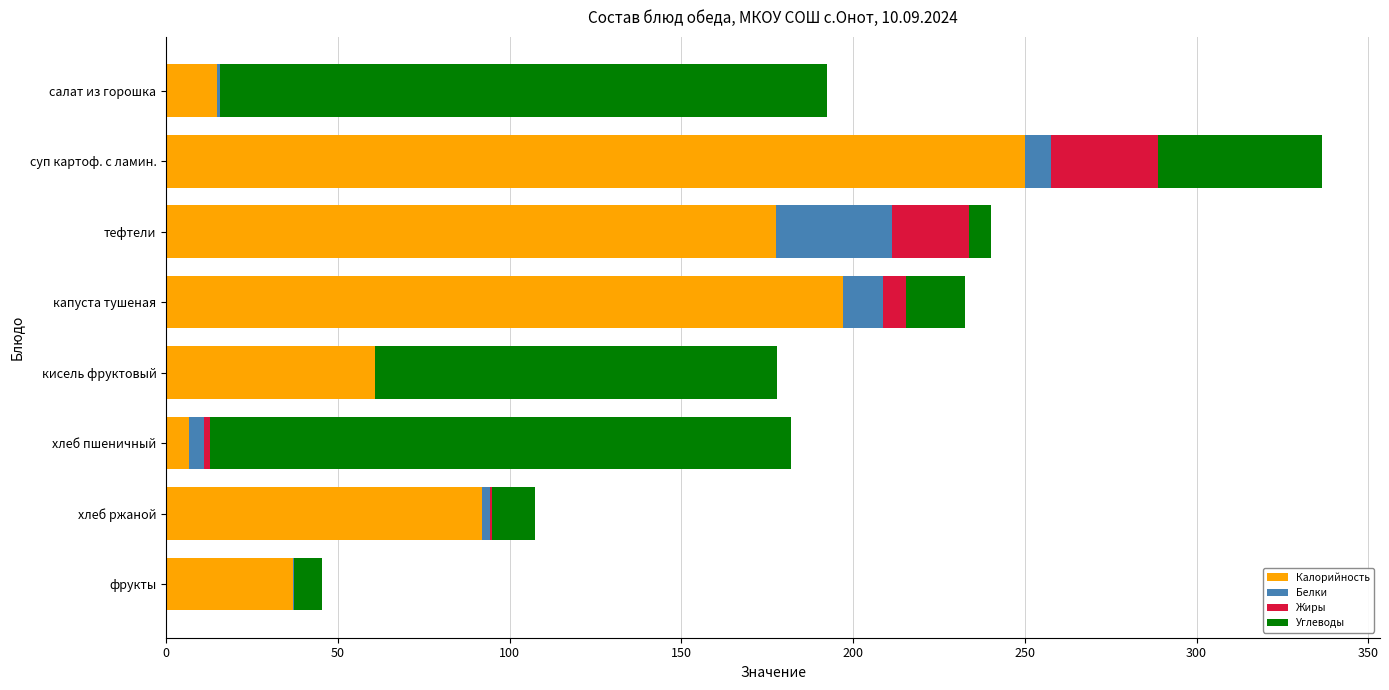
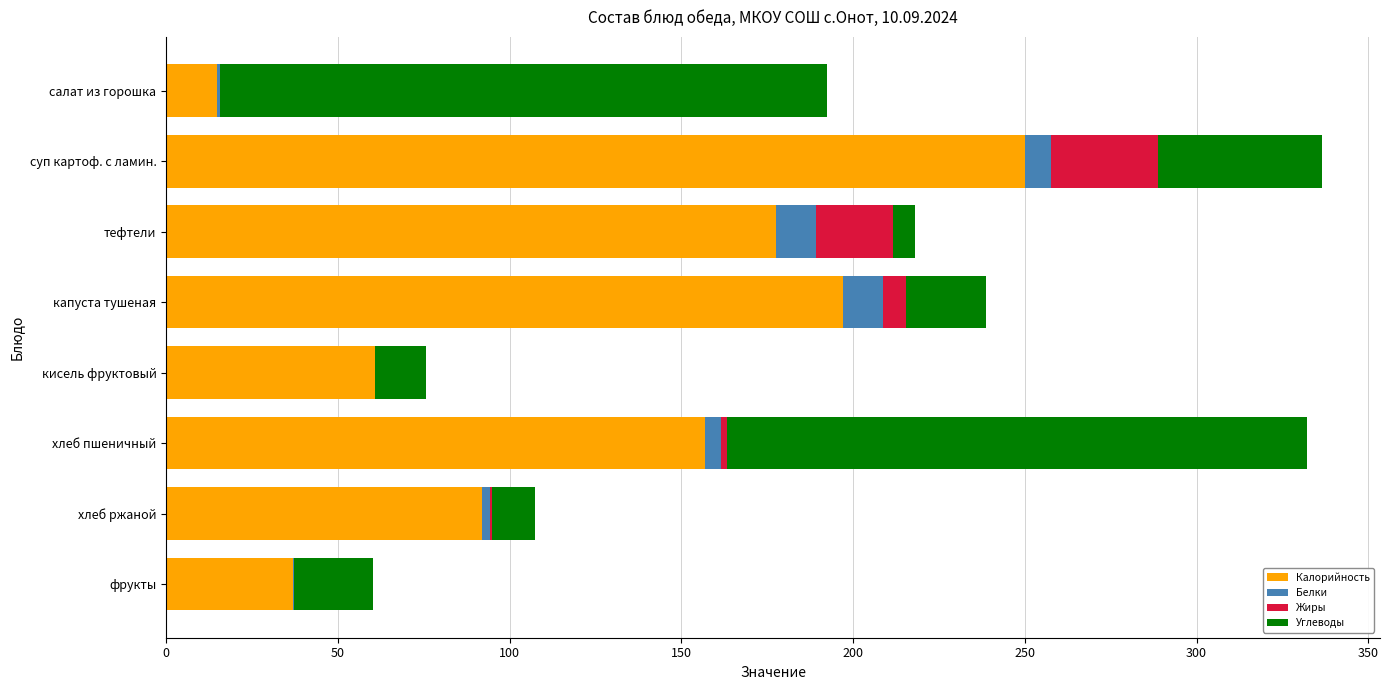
Белки, тефтели: 34 -> 12
Углеводы, капуста тушеная: 17 -> 23
Углеводы, кисель фруктовый: 117 -> 15
Калорийность, хлеб пшеничный: 7 -> 157
Углеводы, фрукты: 8 -> 23
